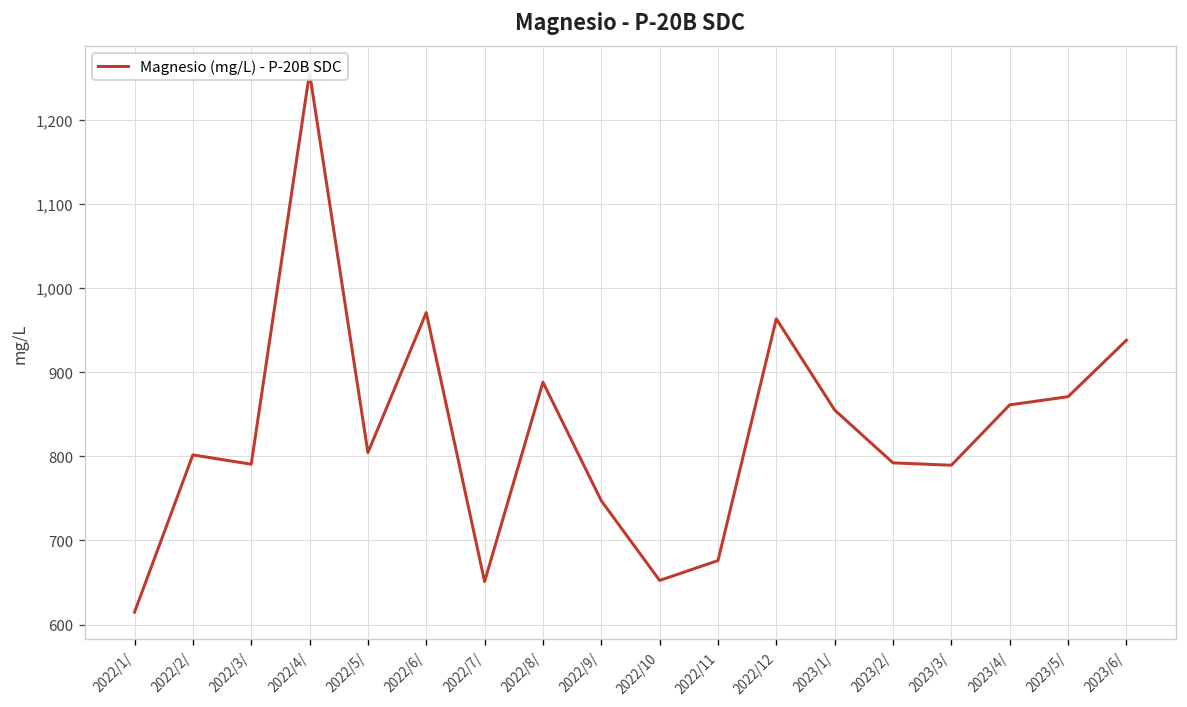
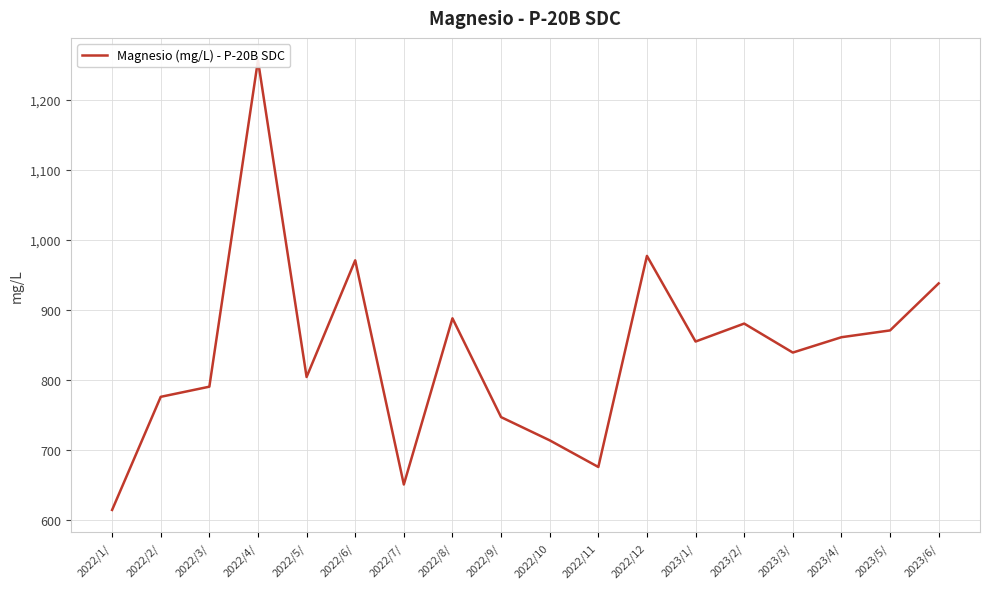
2022/2/: 800 -> 780
2022/10: 650 -> 710
2022/12: 960 -> 980
2023/2/: 790 -> 880
2023/3/: 790 -> 840
